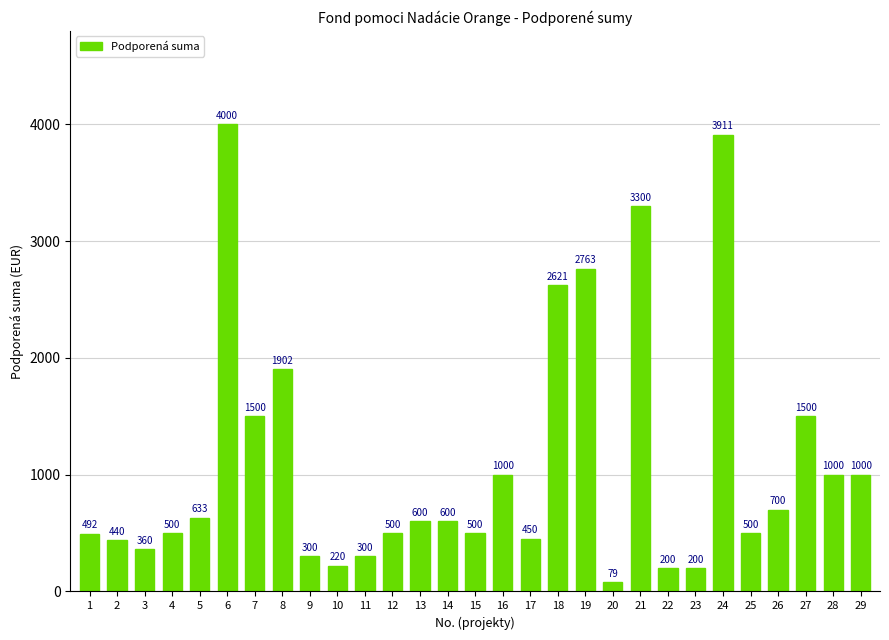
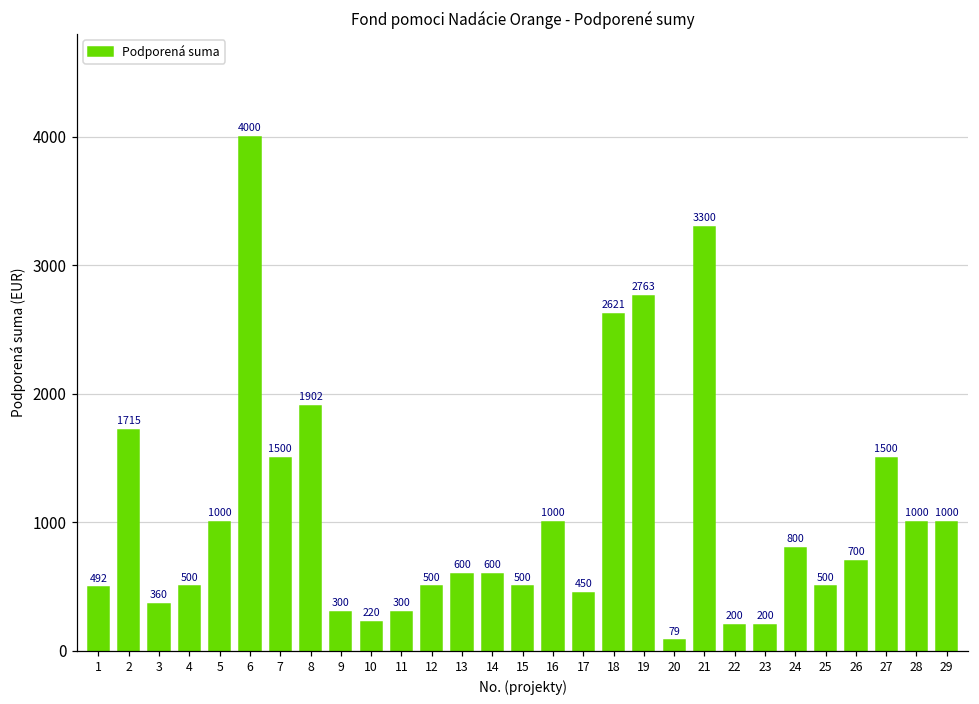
2: 440 -> 1715
5: 633 -> 1000
24: 3911 -> 800
